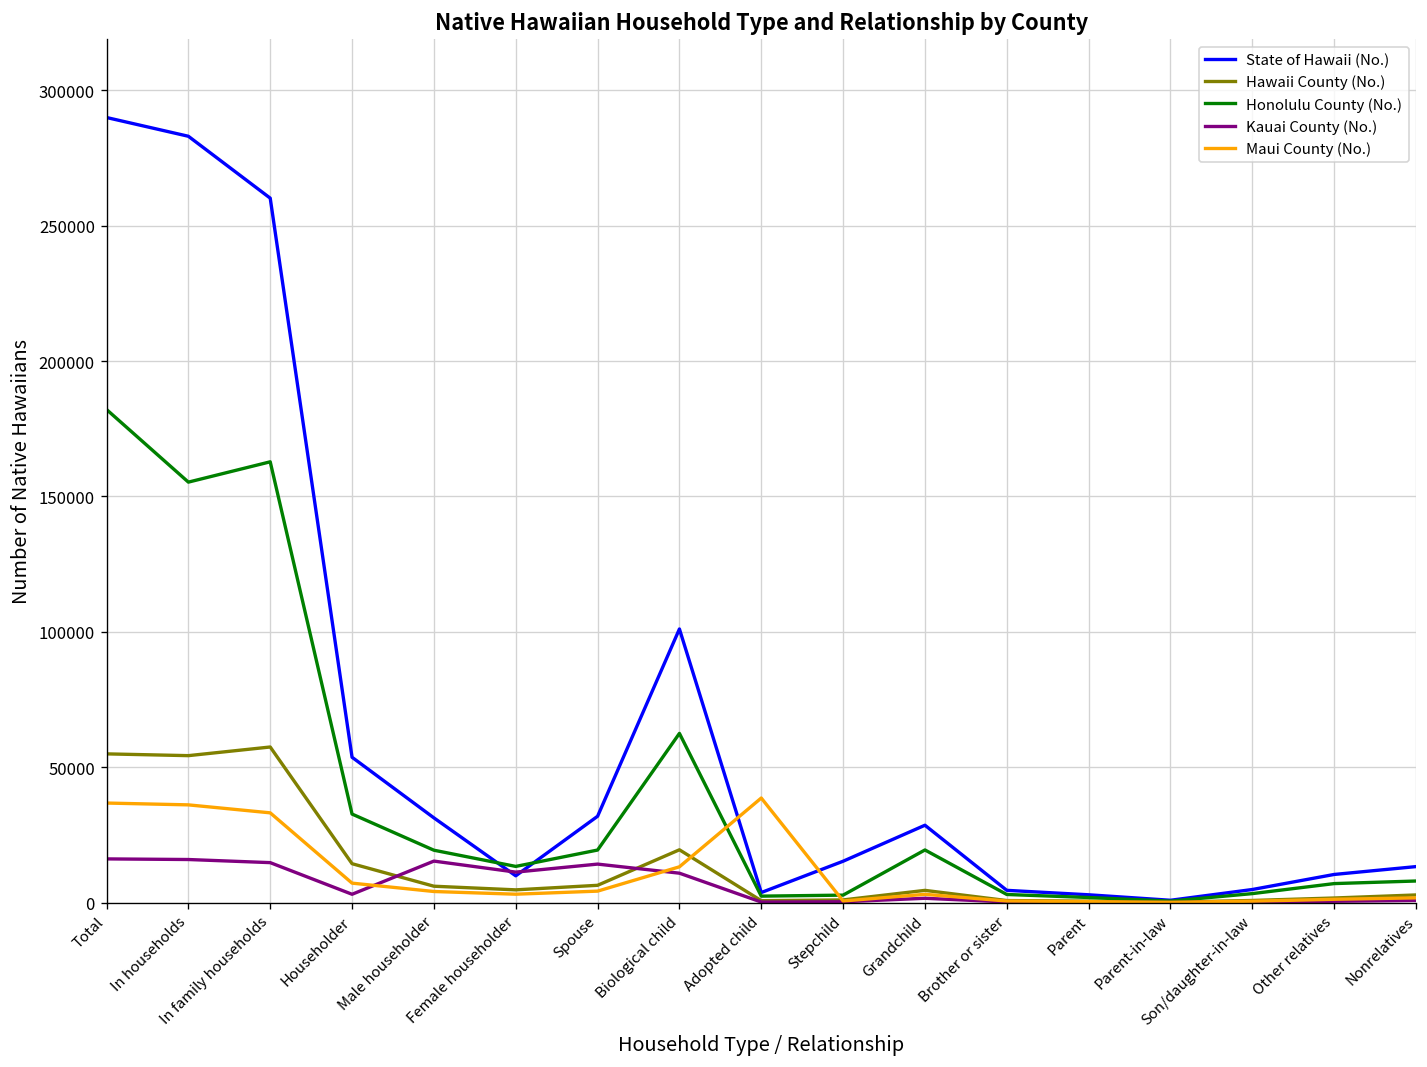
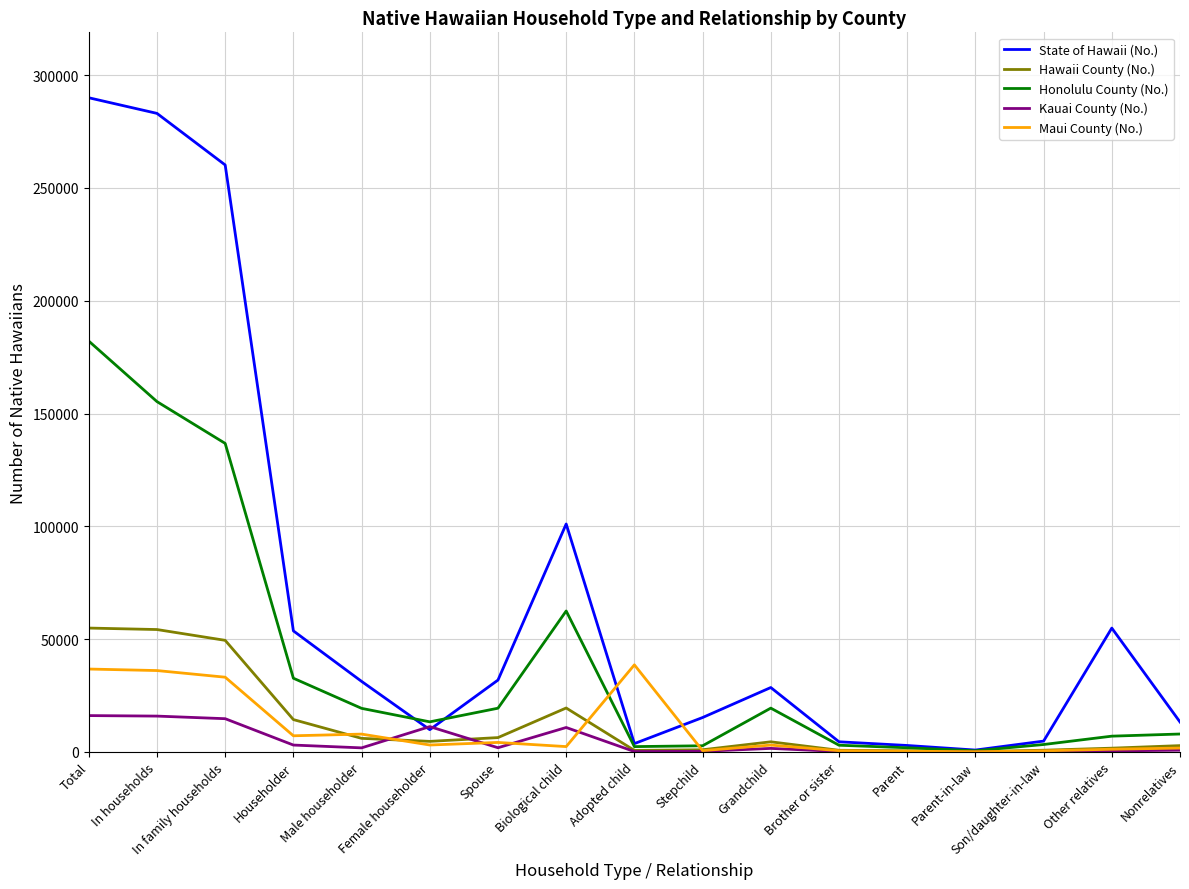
Hawaii County (No.), In family households: 57000 -> 49000
Honolulu County (No.), In family households: 163000 -> 137000
Kauai County (No.), Male householder: 15000 -> 2000
Maui County (No.), Male householder: 4000 -> 8000
Kauai County (No.), Spouse: 14000 -> 2000
Maui County (No.), Biological child: 13000 -> 2000
State of Hawaii (No.), Other relatives: 10000 -> 55000
